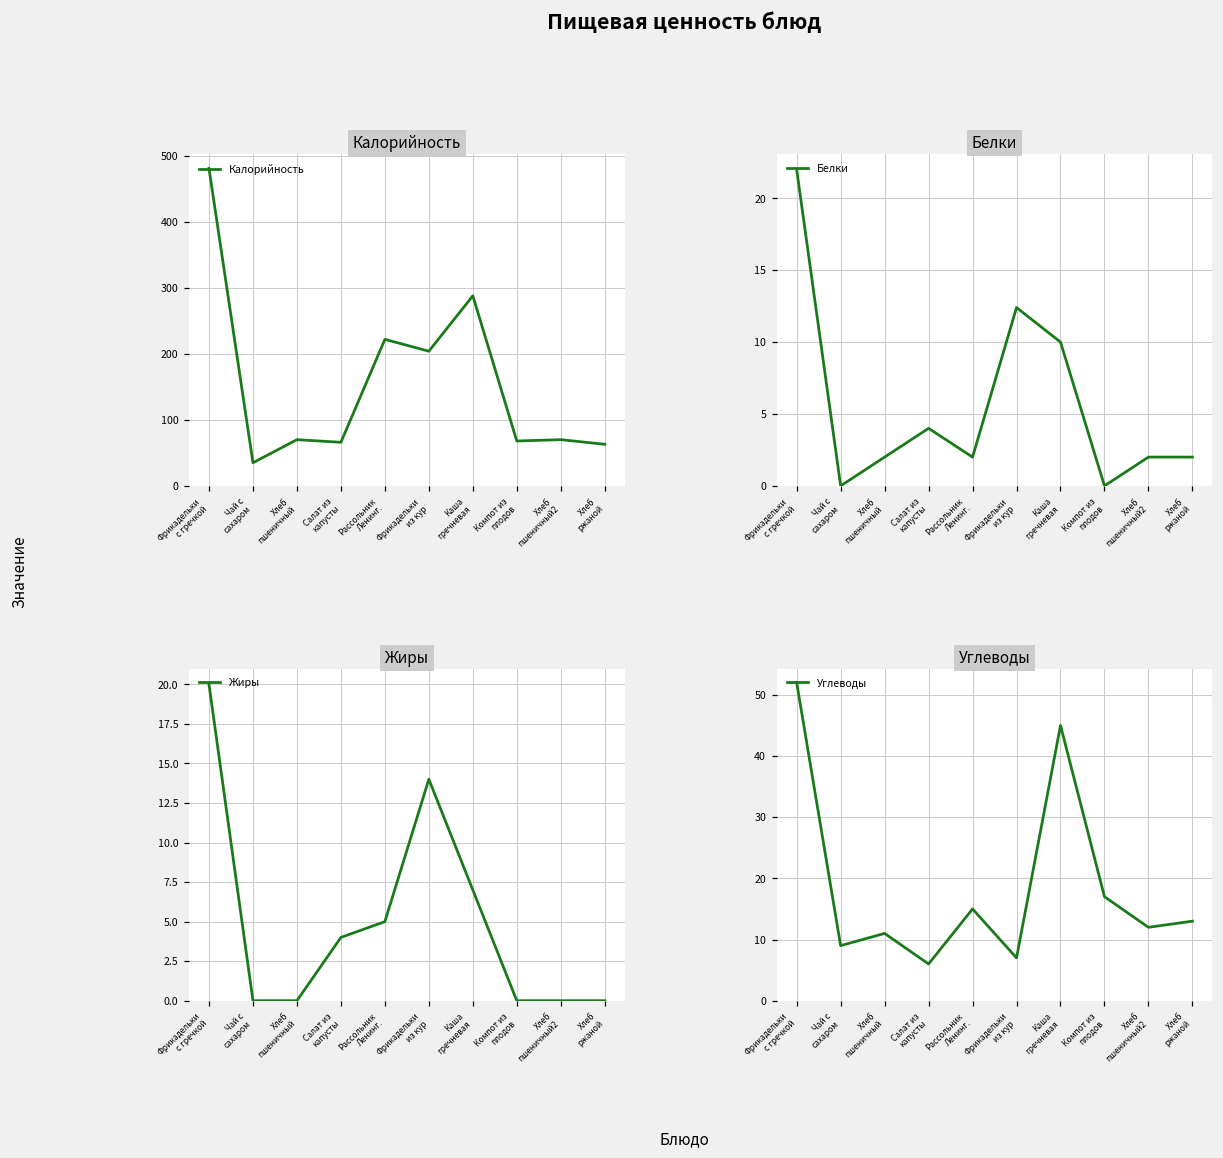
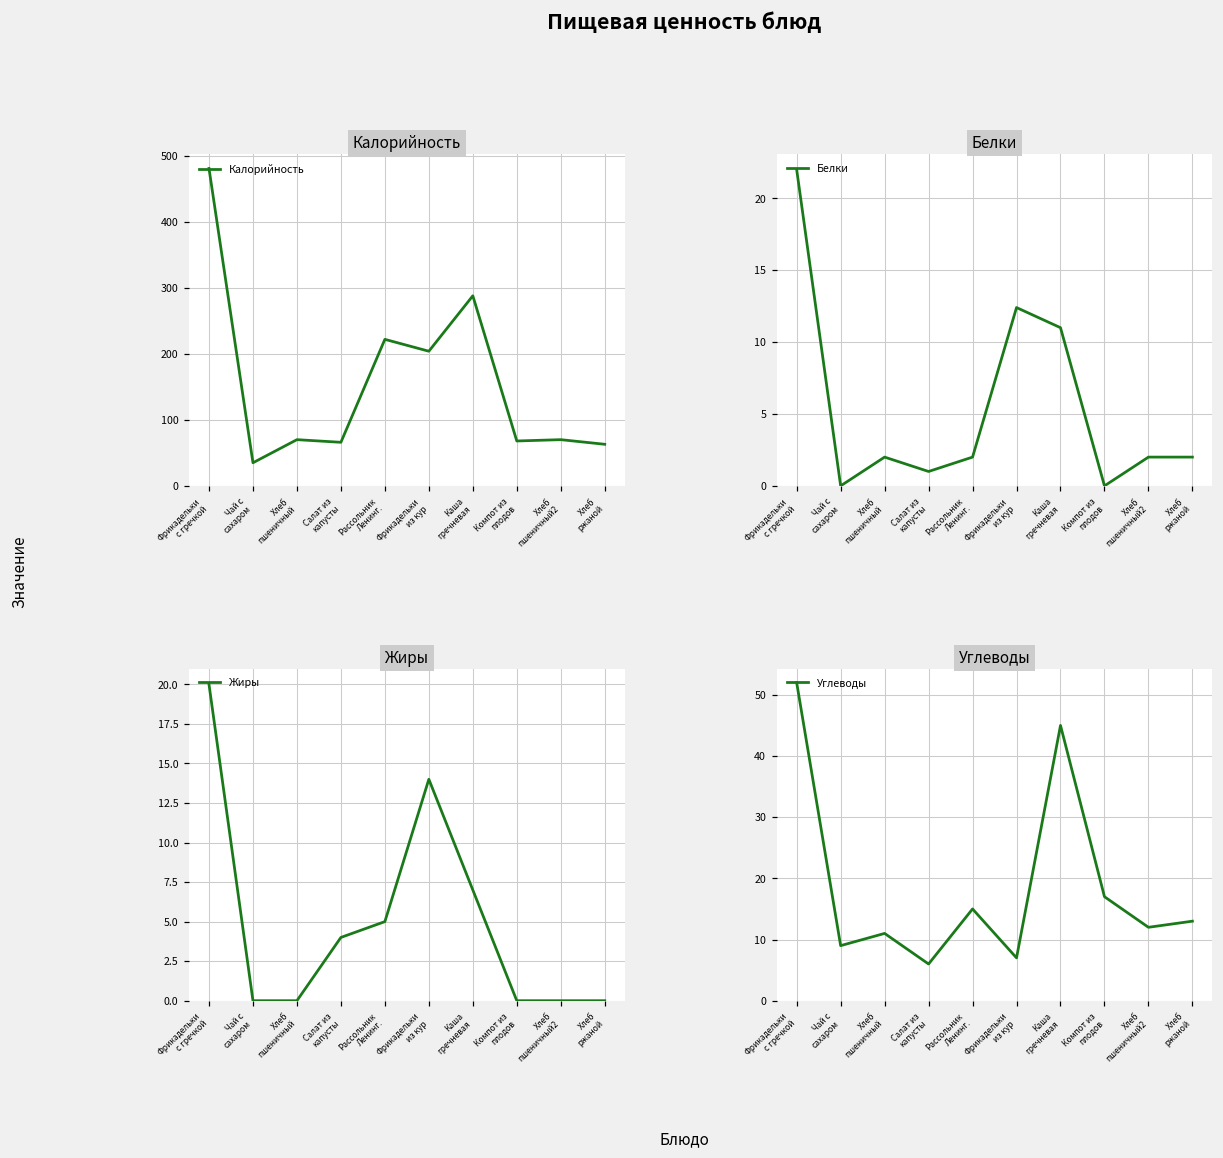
Белки, Салат из капусты: 4 -> 1
Белки, Каша гречневая: 10 -> 11
